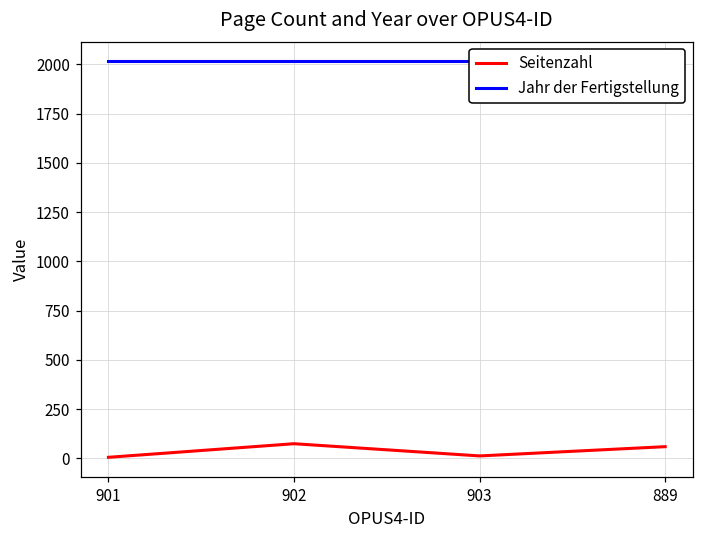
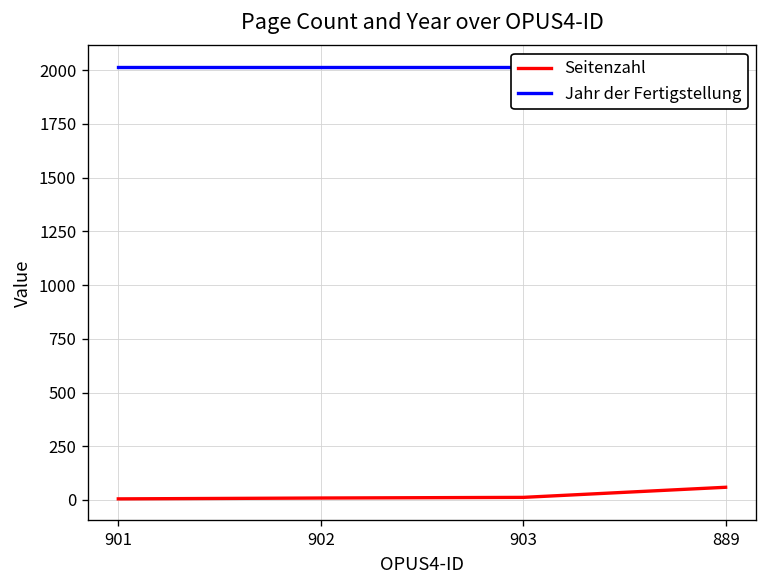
Seitenzahl, 902: 70 -> 10
